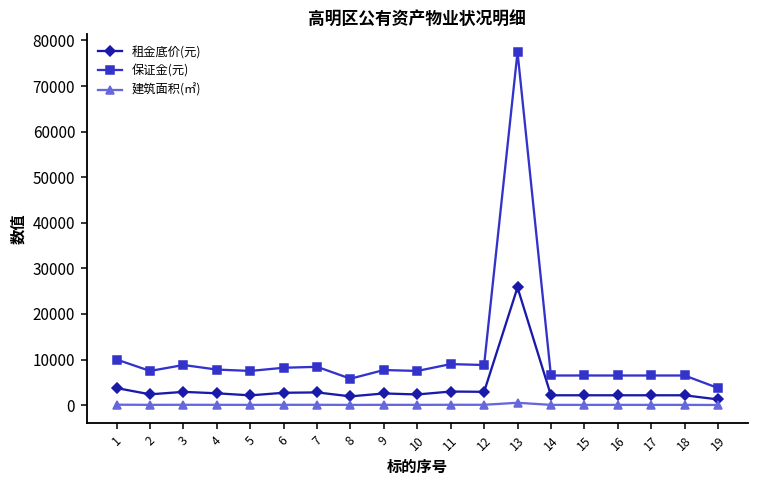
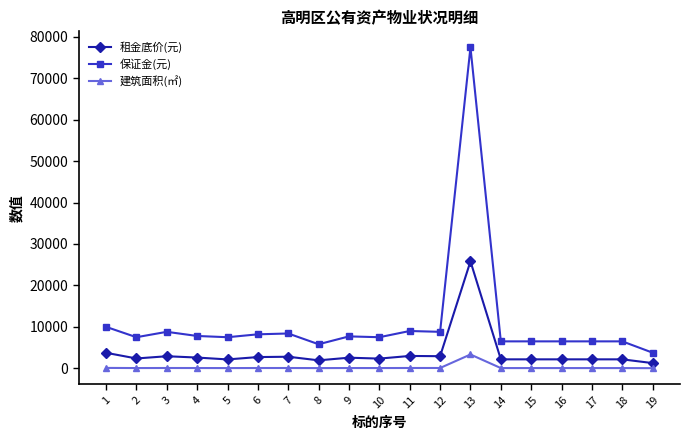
建筑面积(㎡), 13: 1000 -> 3000
